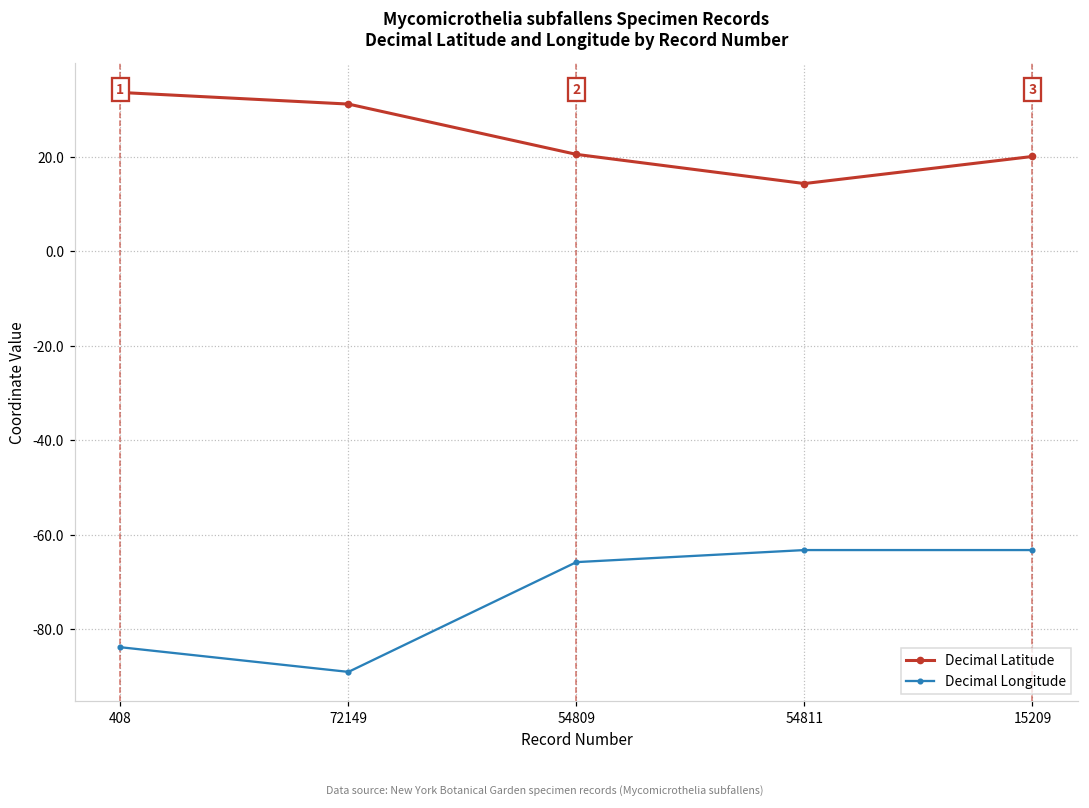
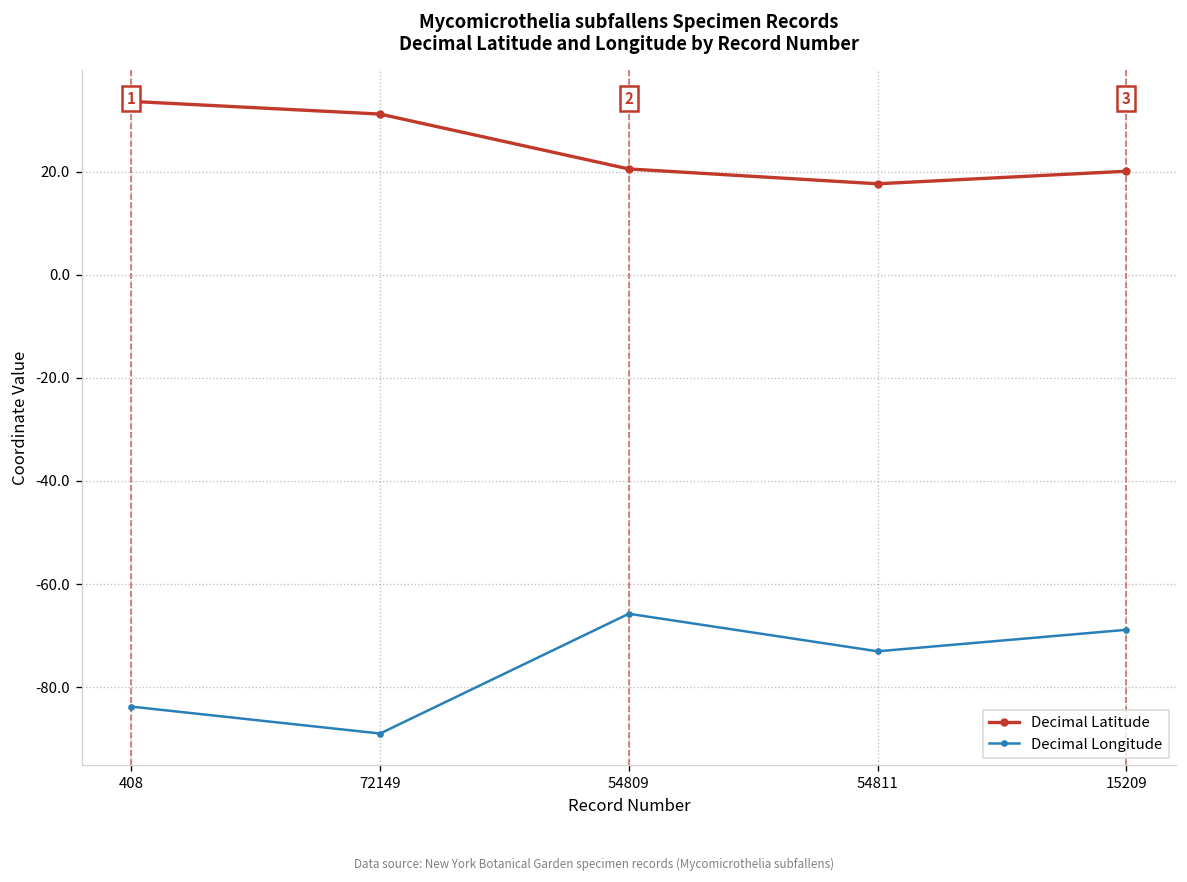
Decimal Latitude, 54811: 14 -> 18
Decimal Longitude, 54811: -63 -> -73
Decimal Longitude, 15209: -63 -> -69
